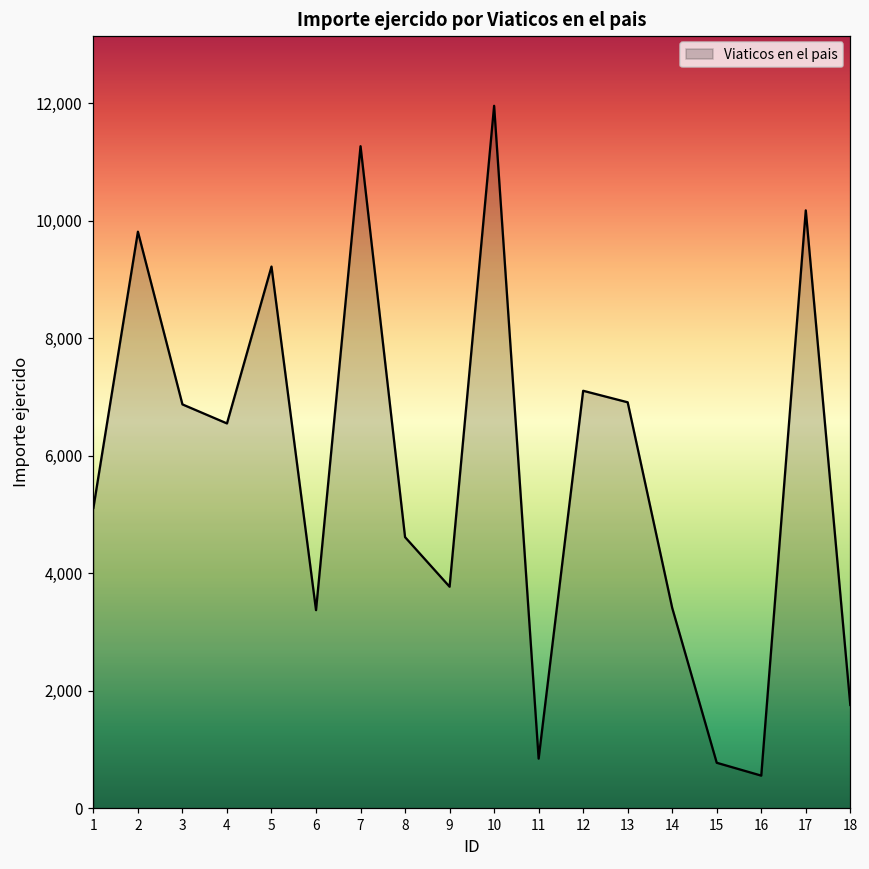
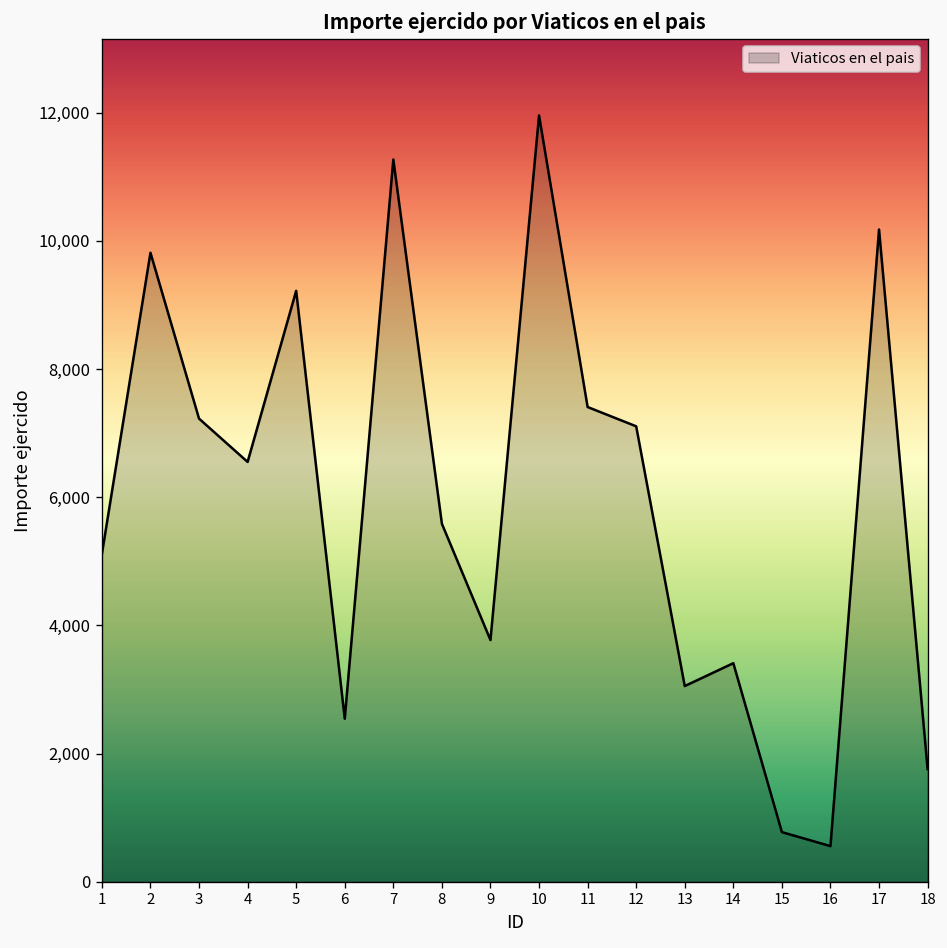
3: 6,900 -> 7,200
6: 3,400 -> 2,500
8: 4,600 -> 5,600
11: 800 -> 7,400
13: 6,900 -> 3,100
